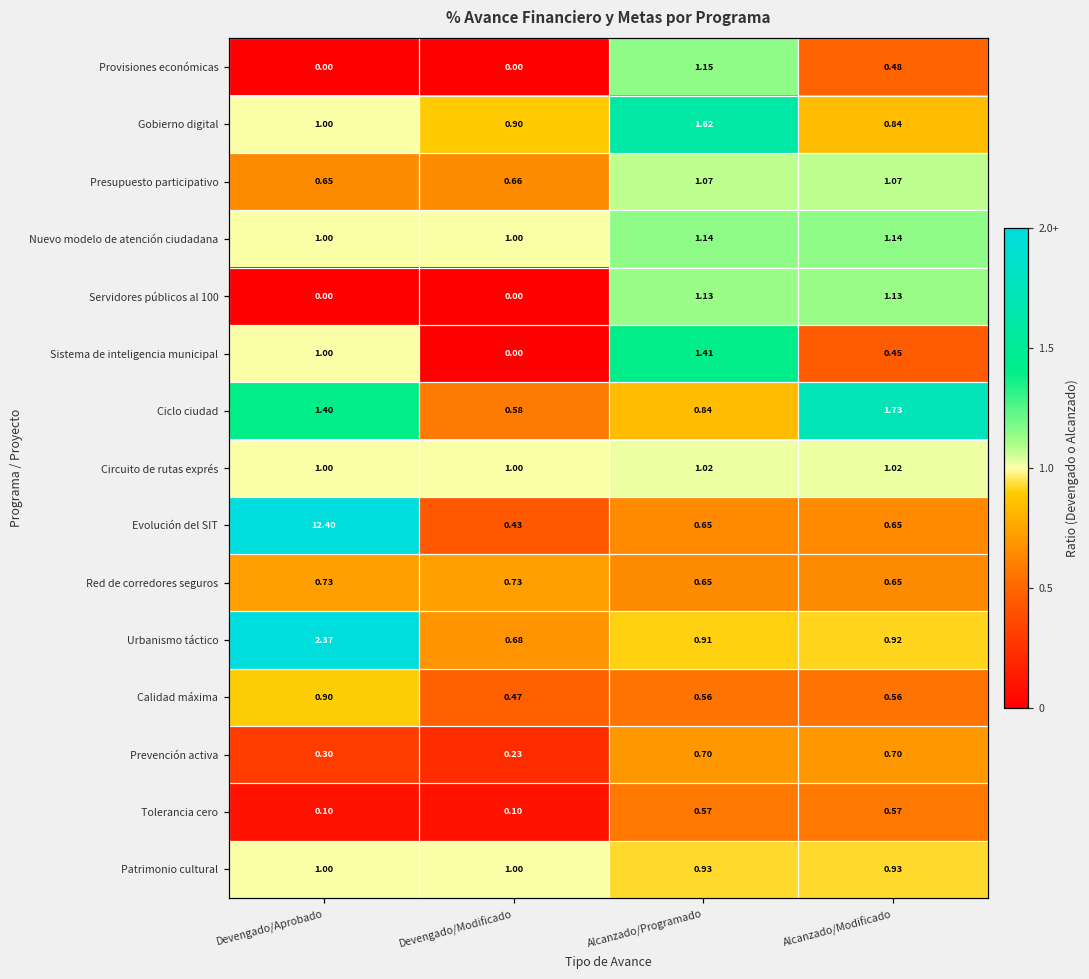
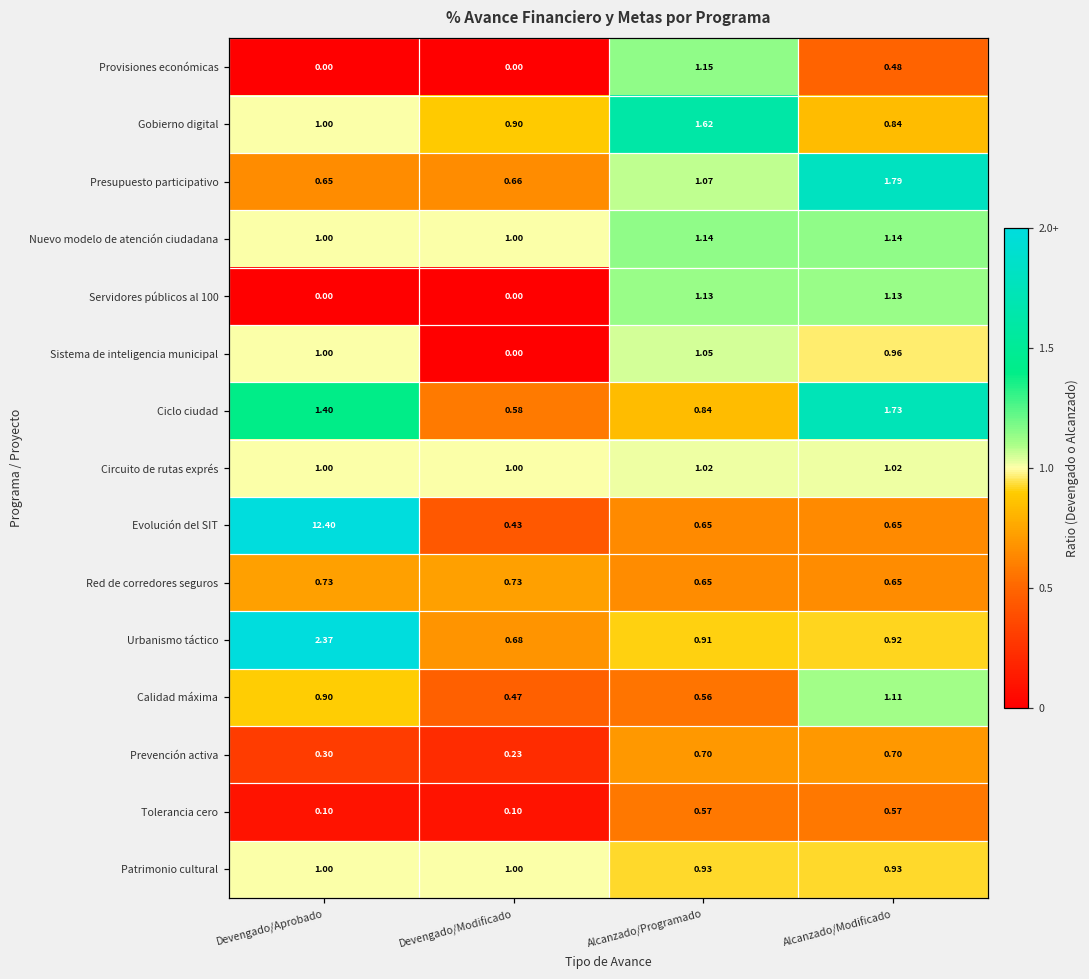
Presupuesto participativo, Alcanzado/Modificado: 1.07 -> 1.79
Sistema de inteligencia municipal, Alcanzado/Programado: 1.41 -> 1.05
Sistema de inteligencia municipal, Alcanzado/Modificado: 0.45 -> 0.96
Calidad máxima, Alcanzado/Modificado: 0.56 -> 1.11
